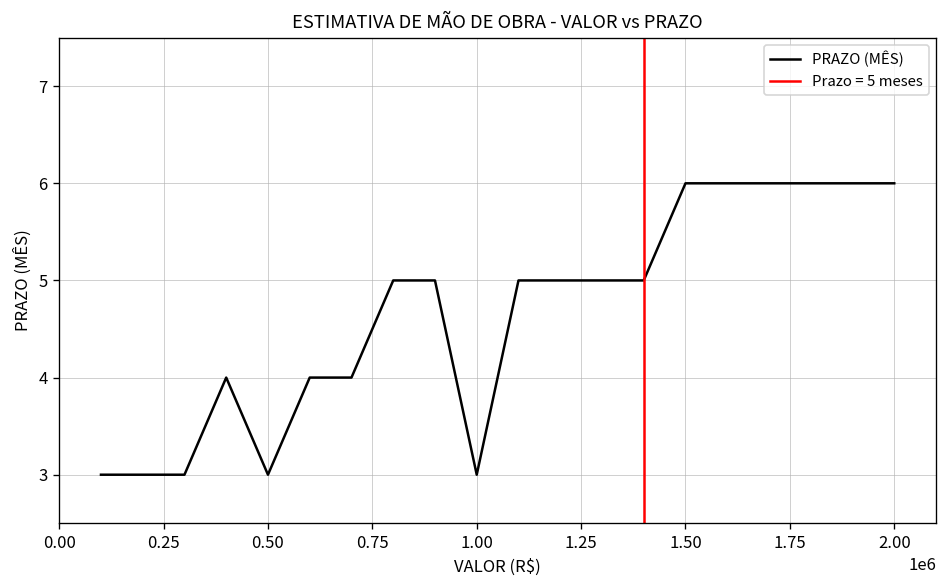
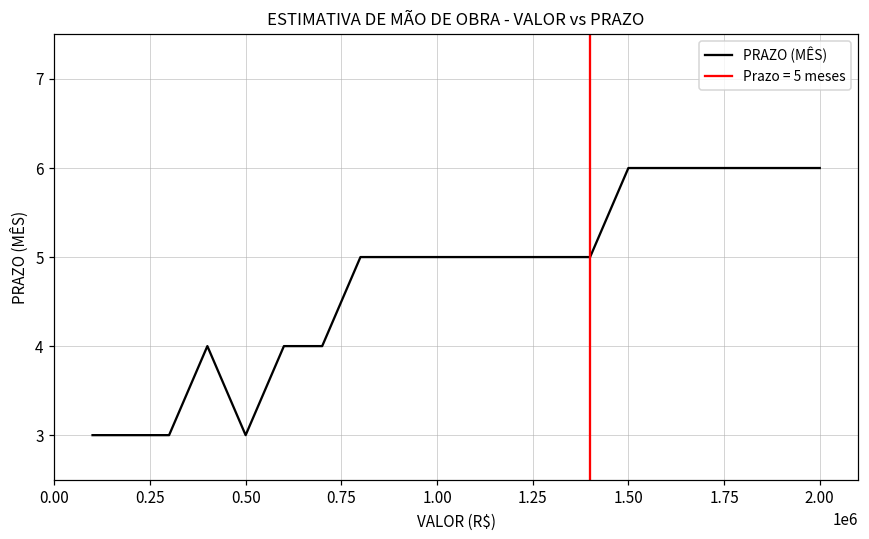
1.00: 3 -> 5
